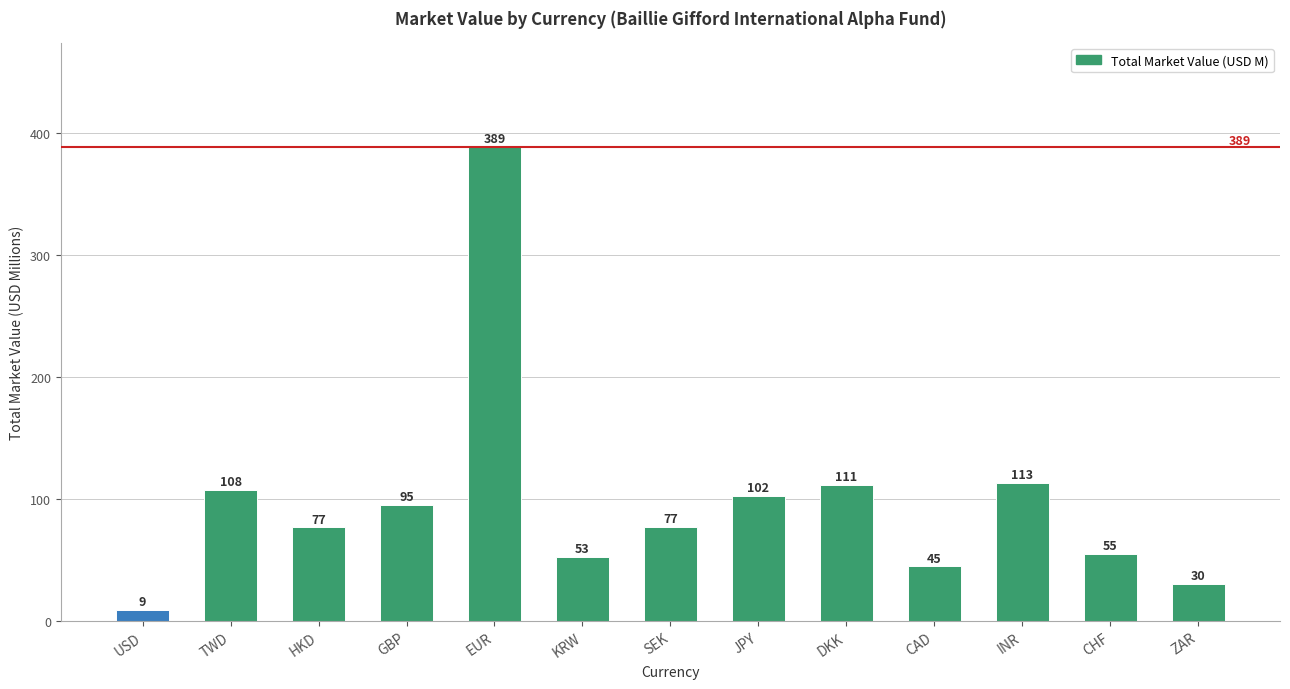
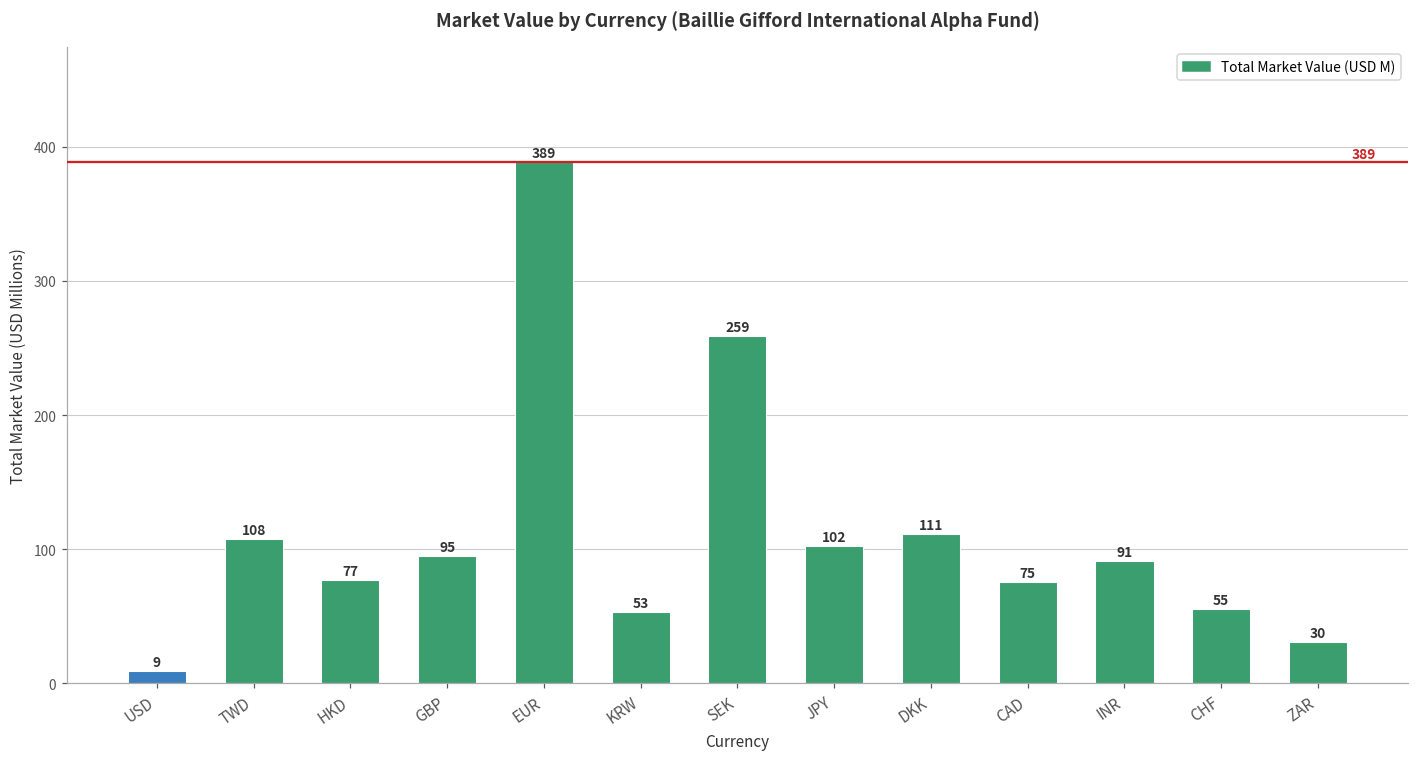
SEK: 77 -> 259
CAD: 45 -> 75
INR: 113 -> 91
